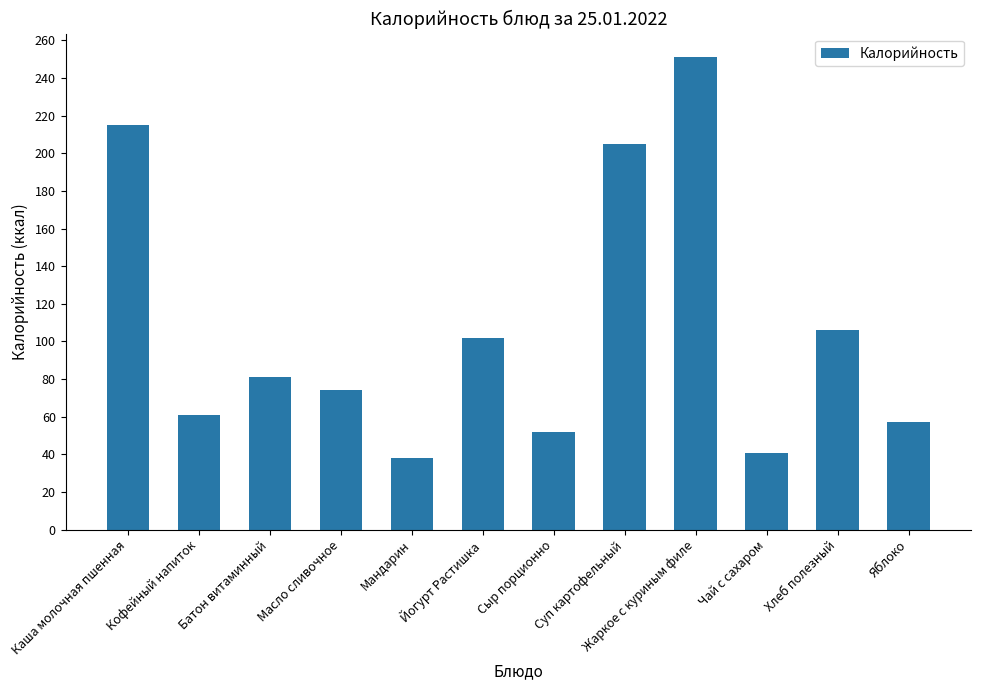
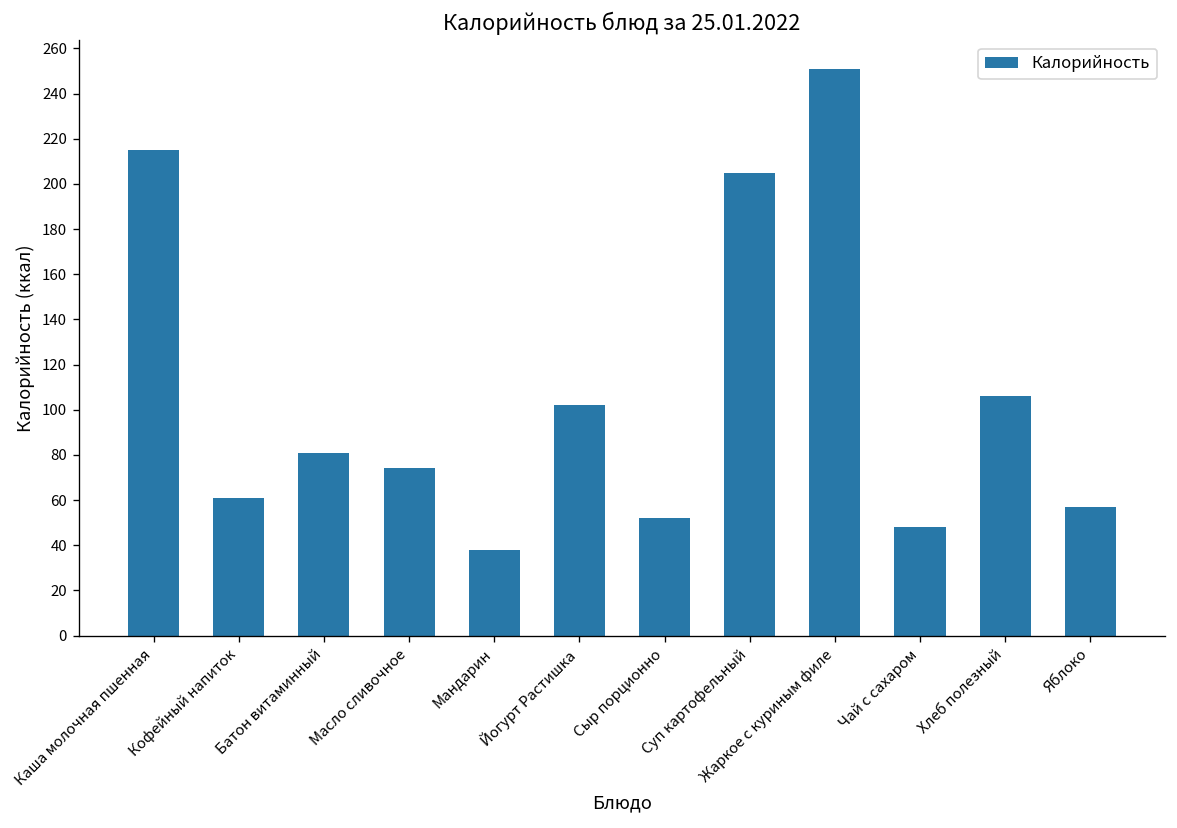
Чай с сахаром: 41 -> 48
